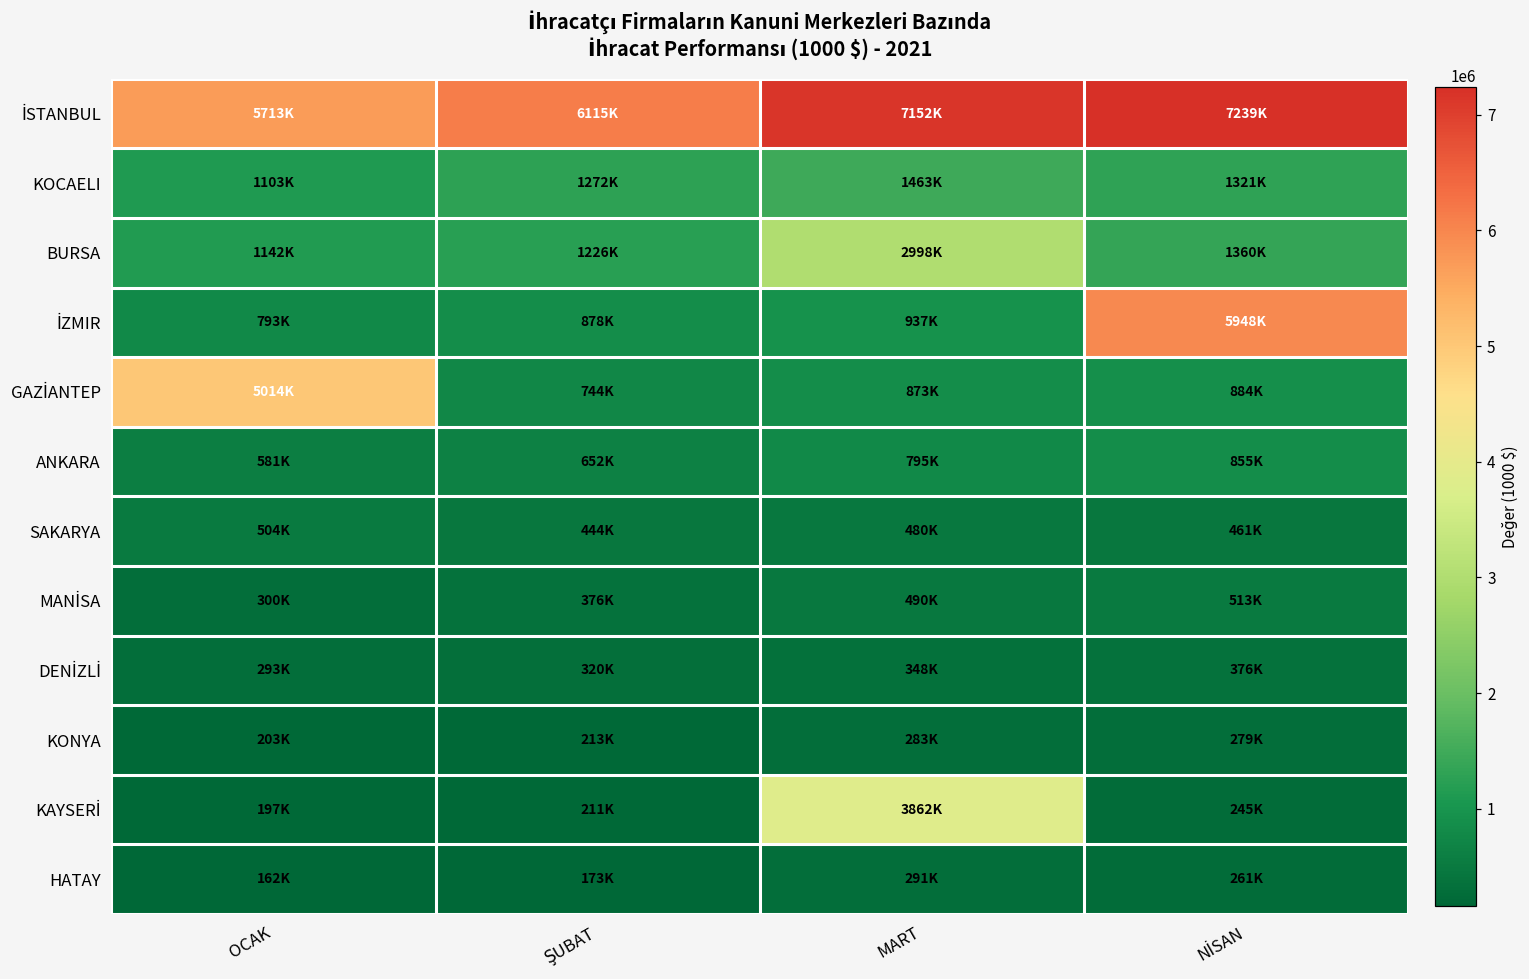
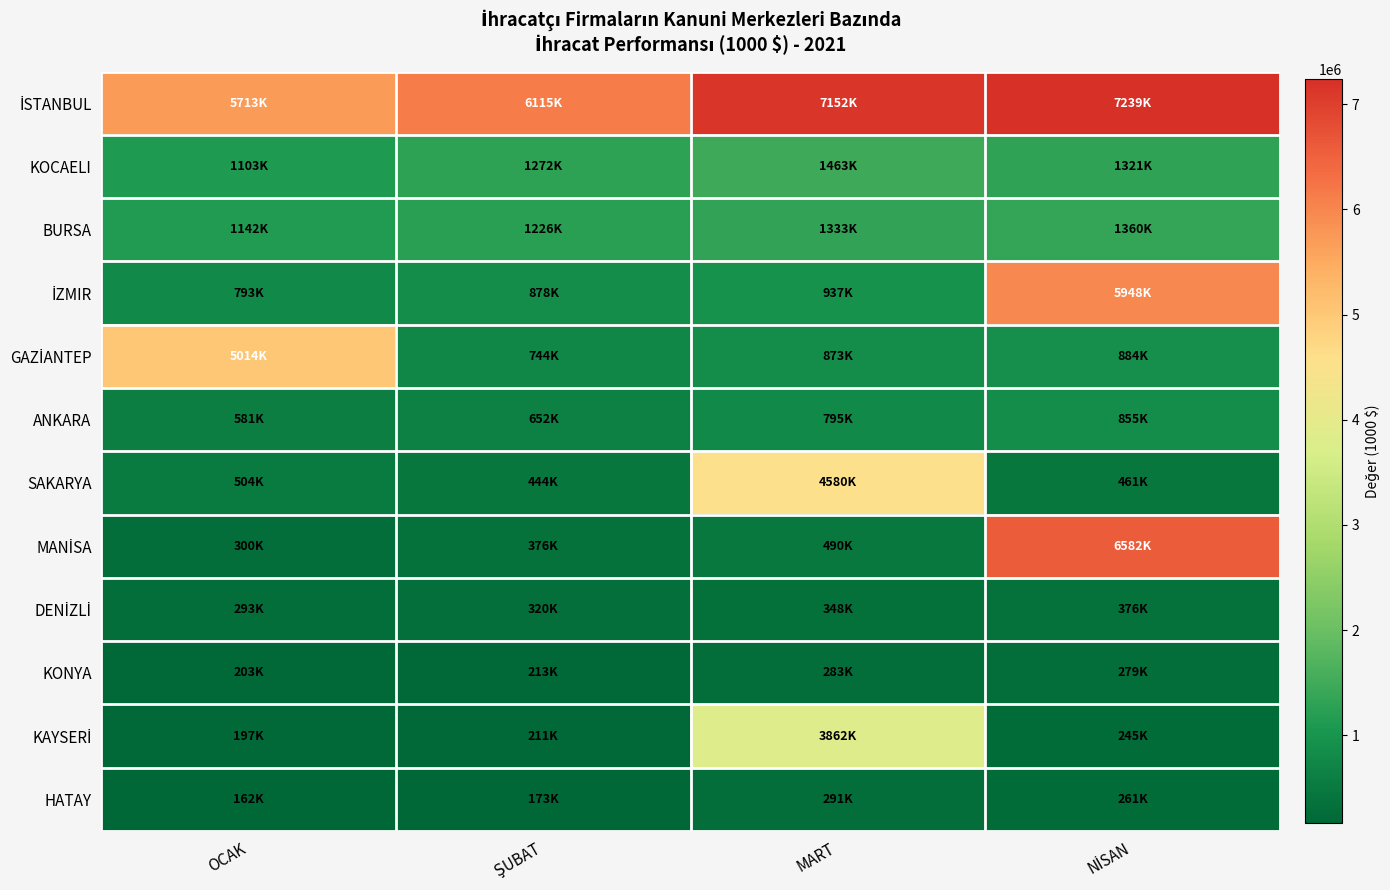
BURSA, MART: 2998K -> 1333K
SAKARYA, MART: 480K -> 4580K
MANİSA, NİSAN: 513K -> 6582K
